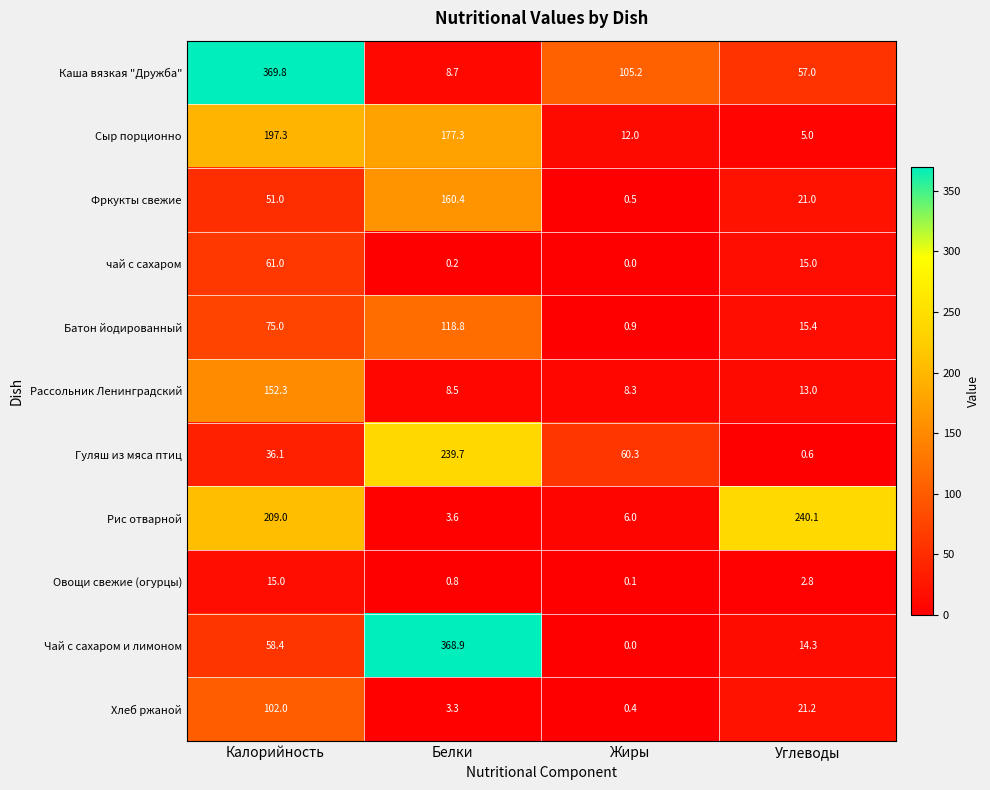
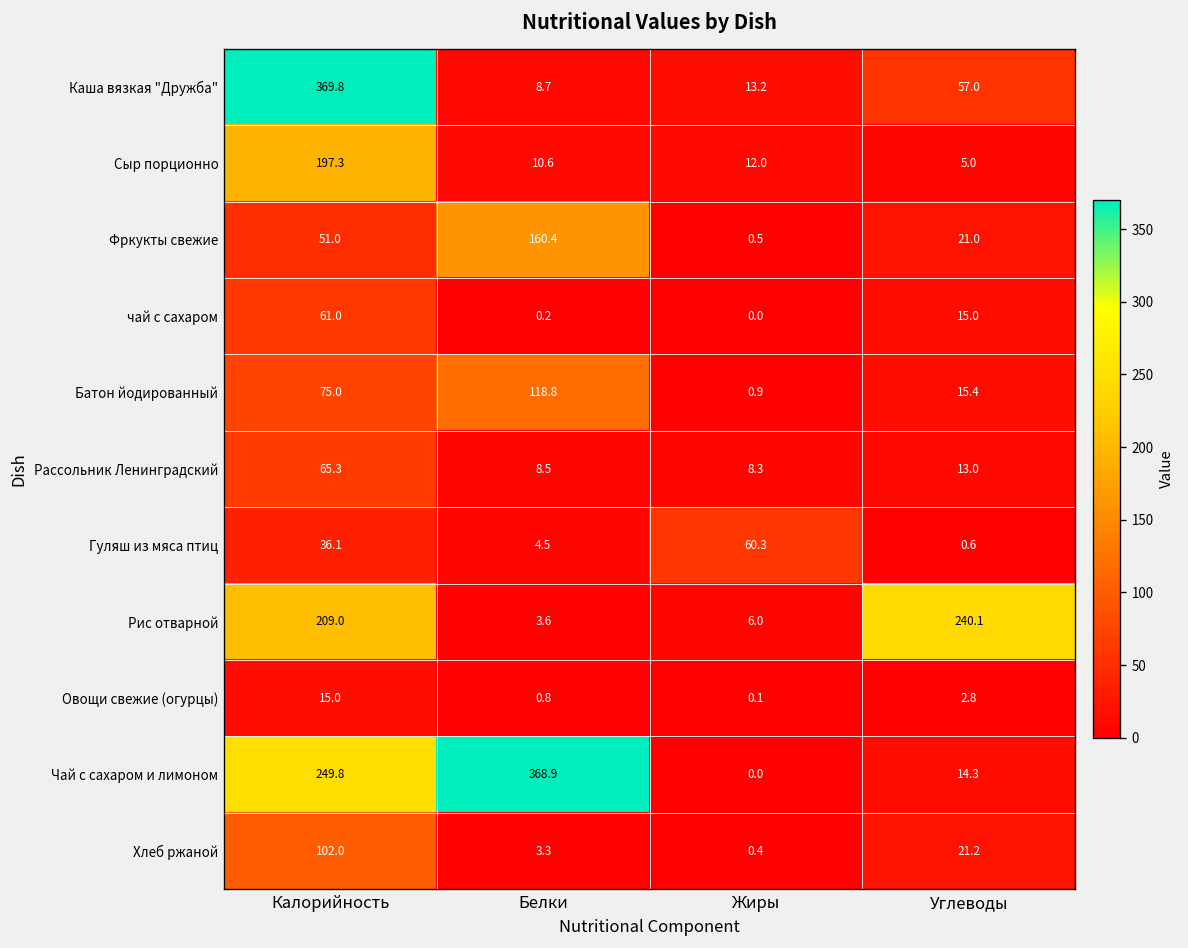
Каша вязкая "Дружба", Жиры: 105.2 -> 13.2
Сыр порционно, Белки: 177.3 -> 10.6
Рассольник Ленинградский, Калорийность: 152.3 -> 65.3
Гуляш из мяса птиц, Белки: 239.7 -> 4.5
Чай с сахаром и лимоном, Калорийность: 58.4 -> 249.8
